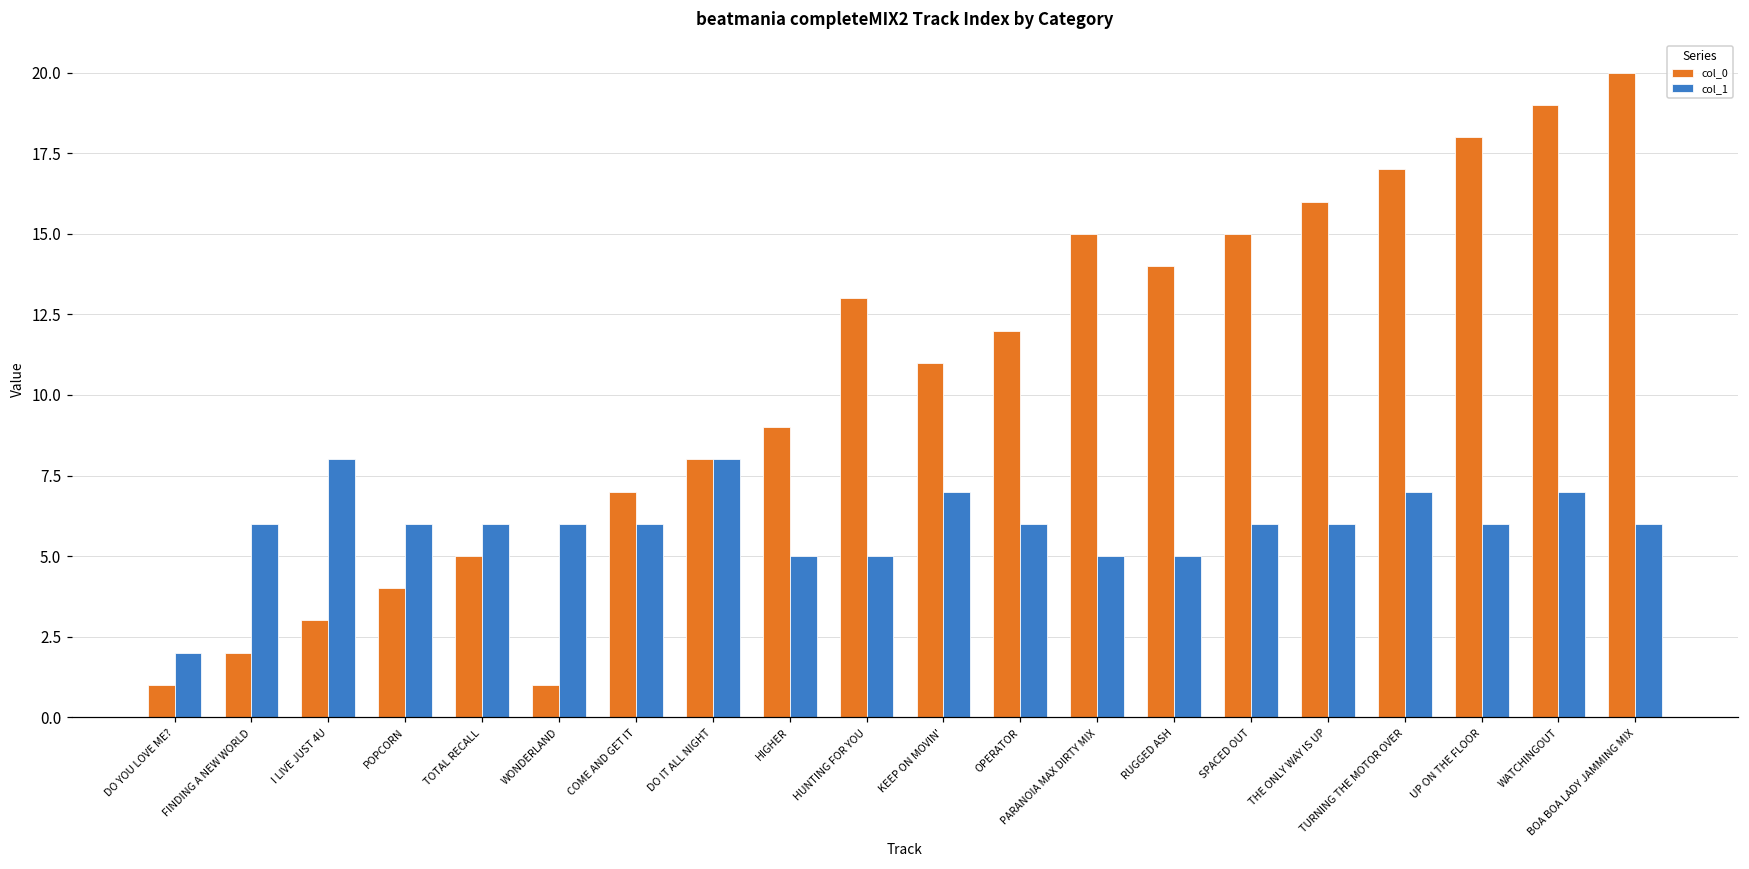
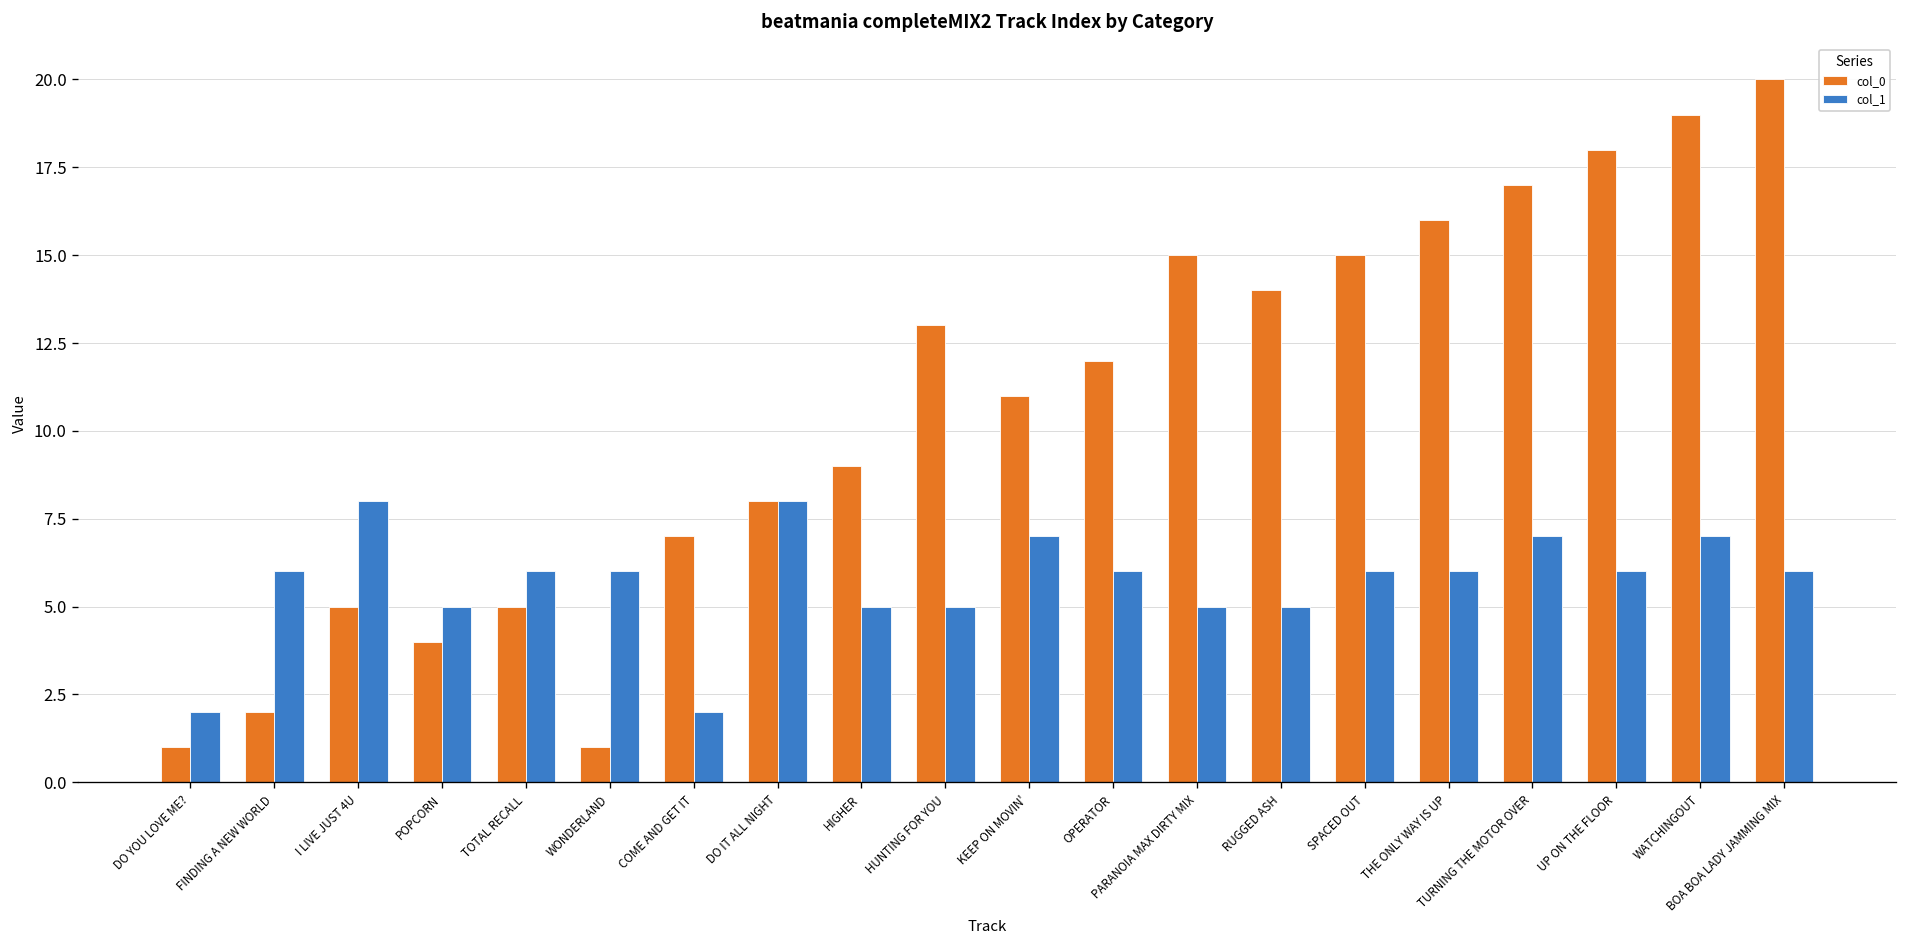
col_0, I LIVE JUST 4U: 3 -> 5
col_1, POPCORN: 6 -> 5
col_1, COME AND GET IT: 6 -> 2
